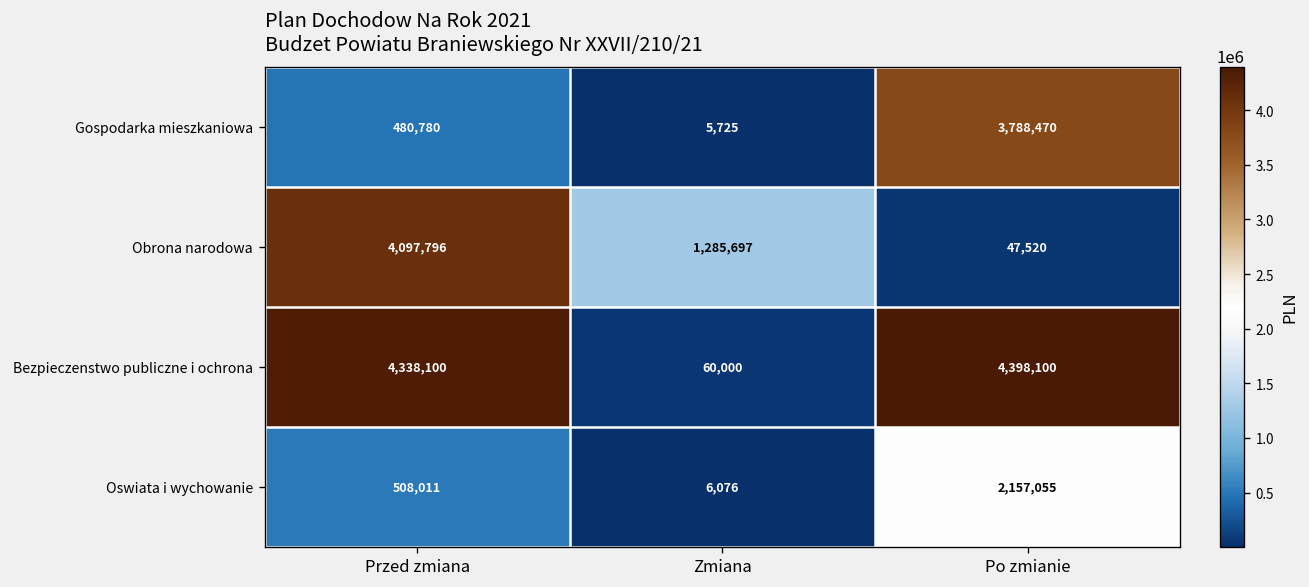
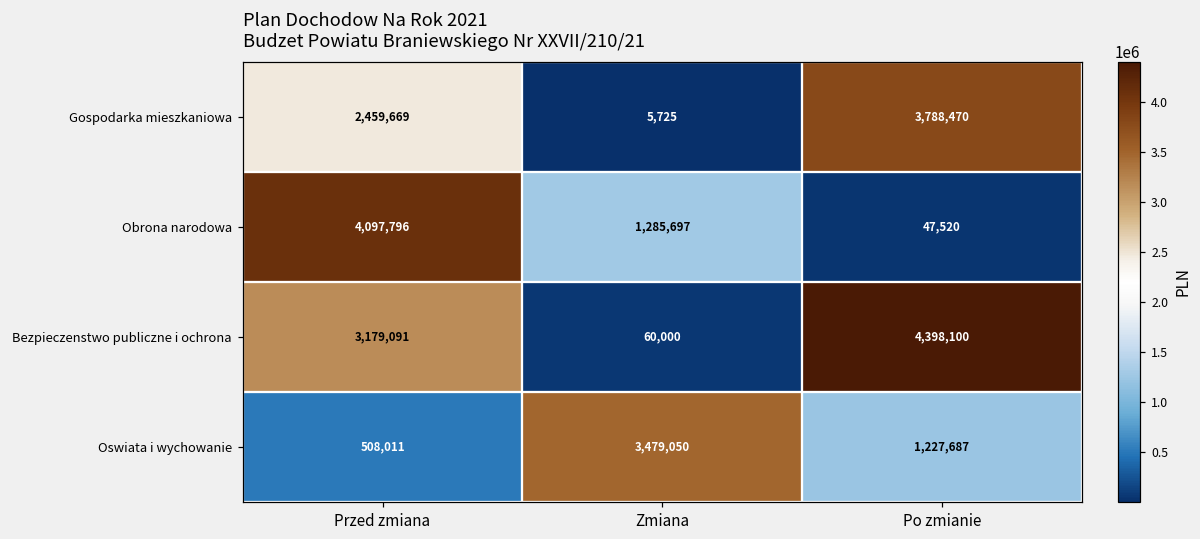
Gospodarka mieszkaniowa, Przed zmiana: 480,780 -> 2,459,669
Bezpieczenstwo publiczne i ochrona, Przed zmiana: 4,338,100 -> 3,179,091
Oswiata i wychowanie, Zmiana: 6,076 -> 3,479,050
Oswiata i wychowanie, Po zmianie: 2,157,055 -> 1,227,687
